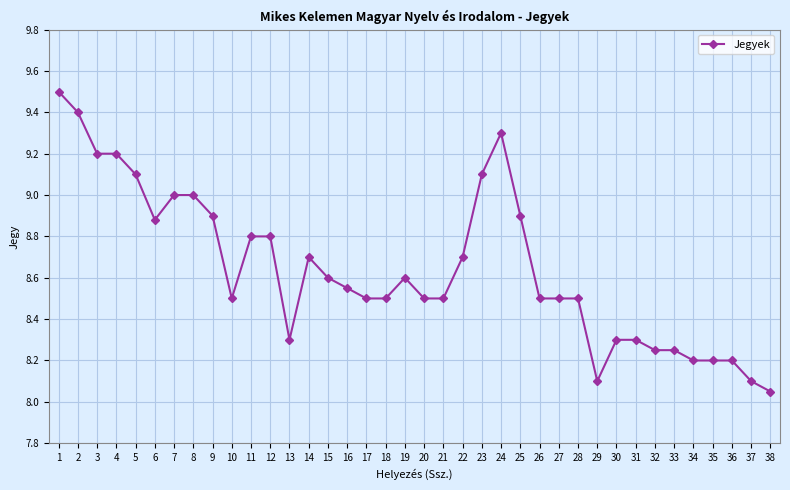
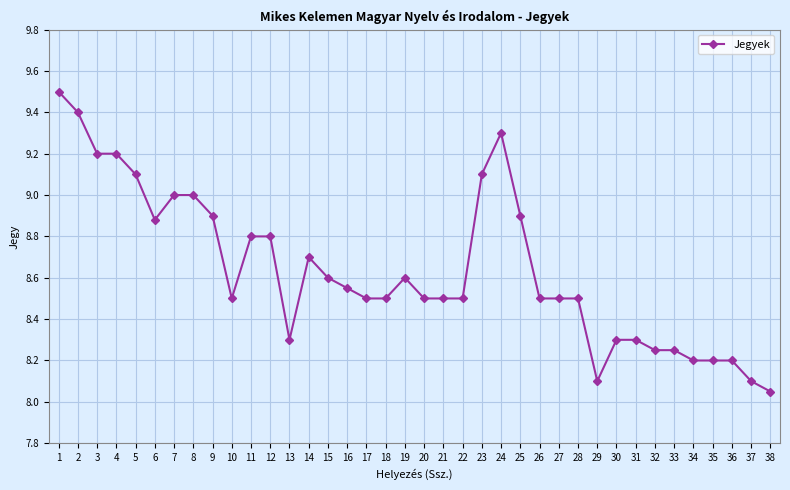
22: 8.7 -> 8.5
